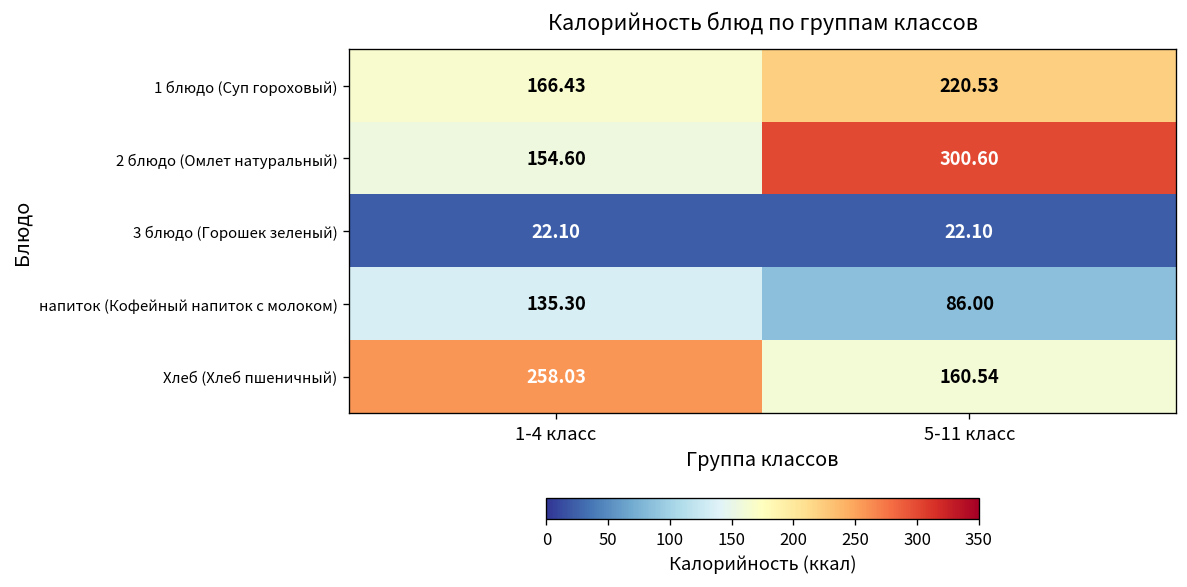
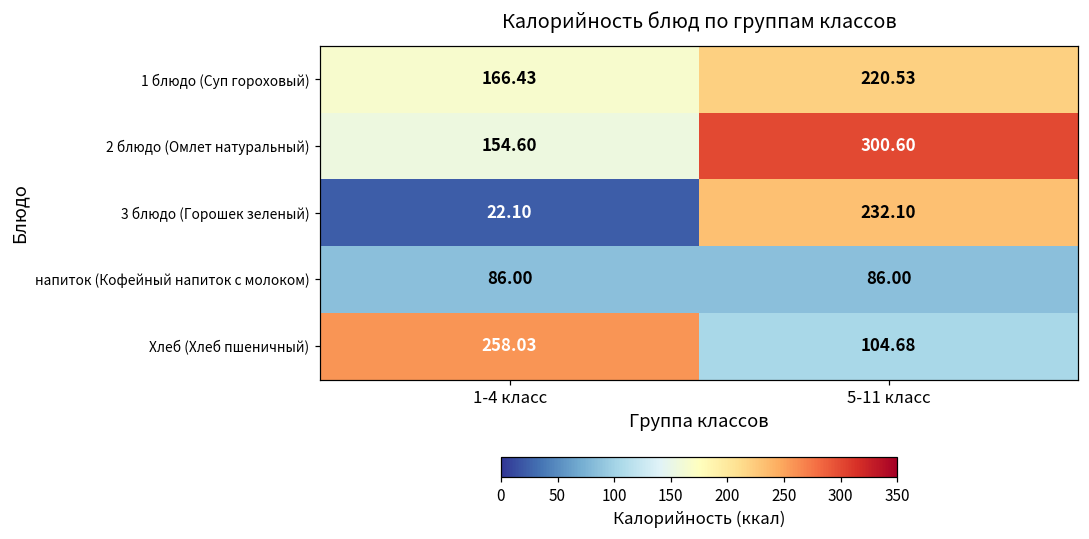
3 блюдо (Горошек зеленый), 5-11 класс: 22.10 -> 232.10
напиток (Кофейный напиток с молоком), 1-4 класс: 135.30 -> 86.00
Хлеб (Хлеб пшеничный), 5-11 класс: 160.54 -> 104.68
